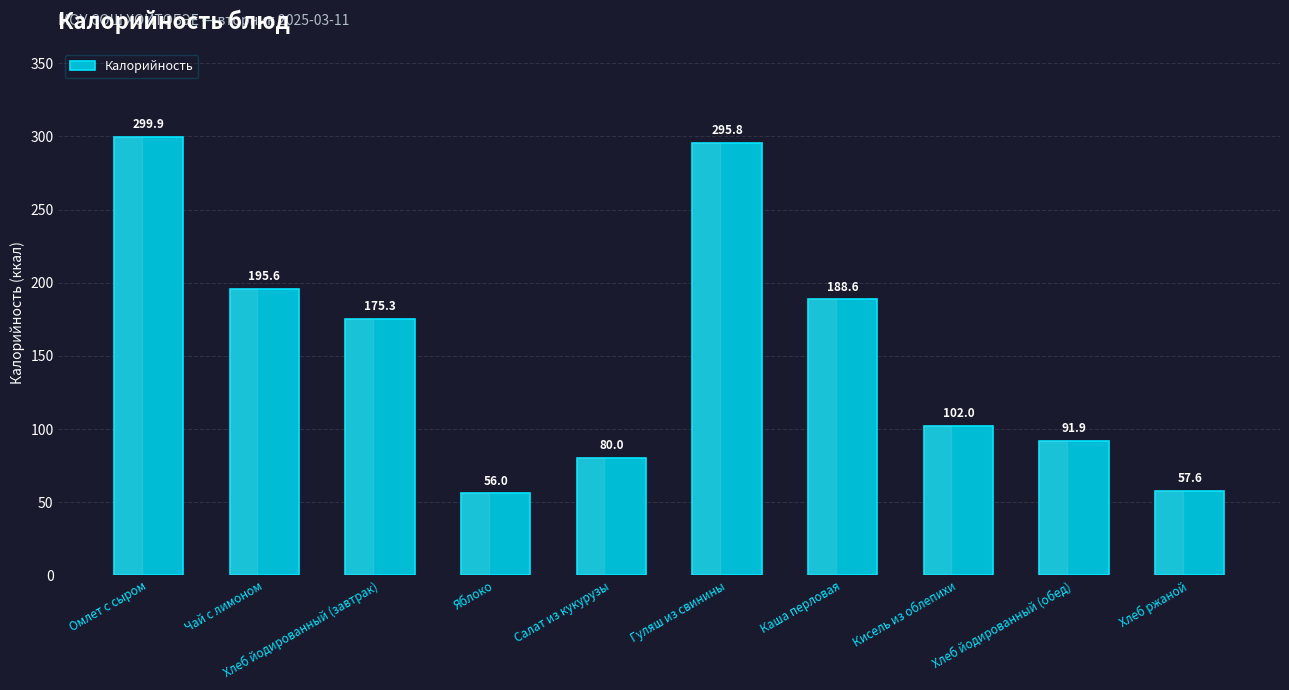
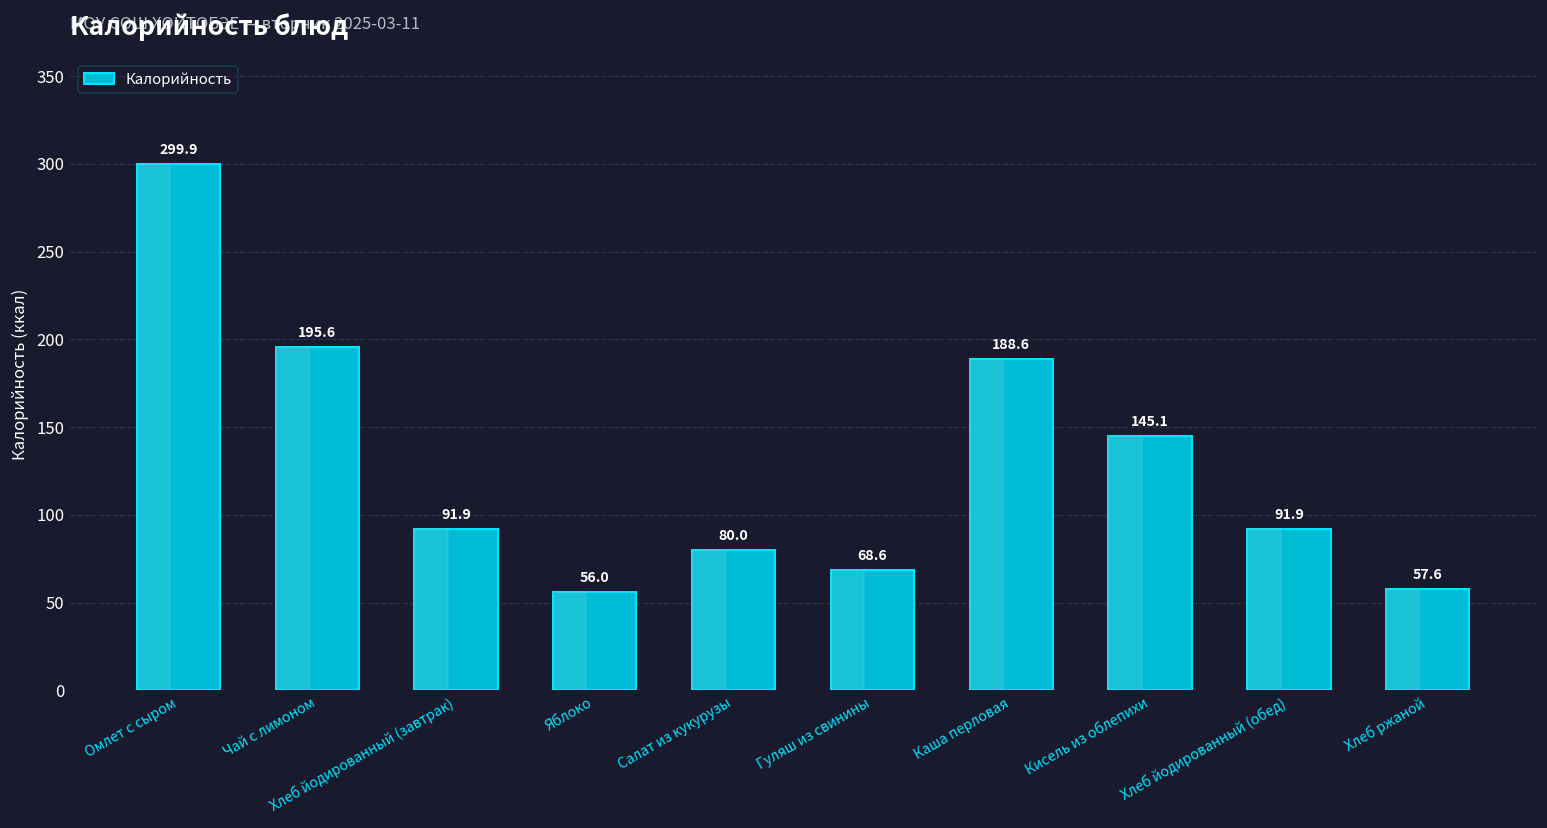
Хлеб йодированный (завтрак): 175.3 -> 91.9
Гуляш из свинины: 295.8 -> 68.6
Кисель из облепихи: 102.0 -> 145.1
